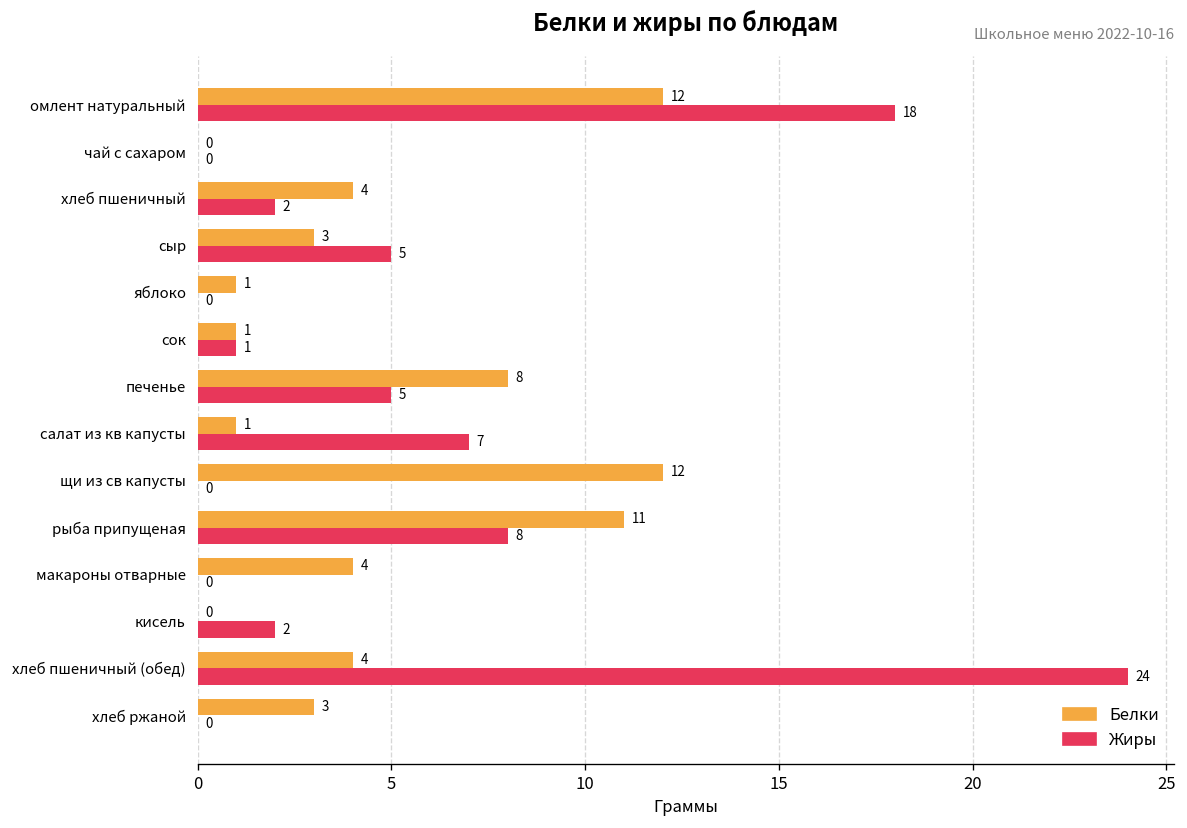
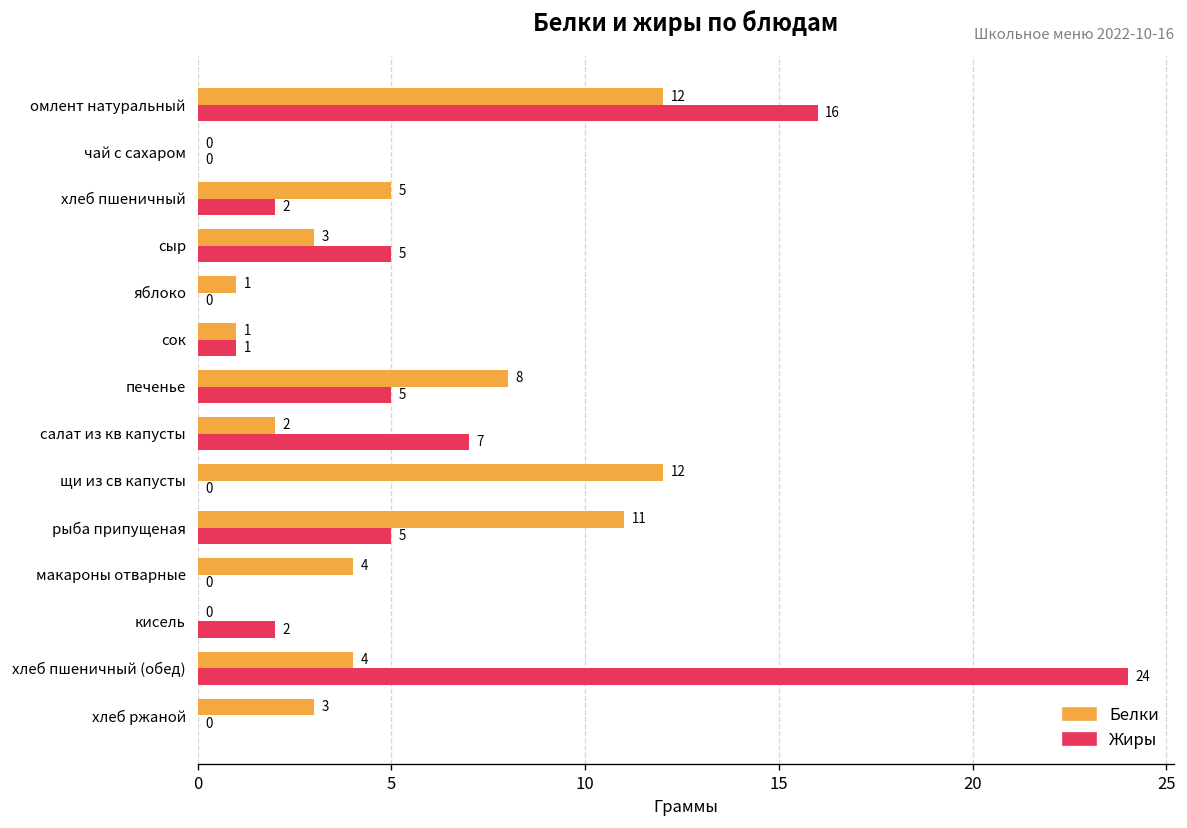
Жиры, омлент натуральный: 18 -> 16
Белки, хлеб пшеничный: 4 -> 5
Белки, салат из кв капусты: 1 -> 2
Жиры, рыба припущеная: 8 -> 5
